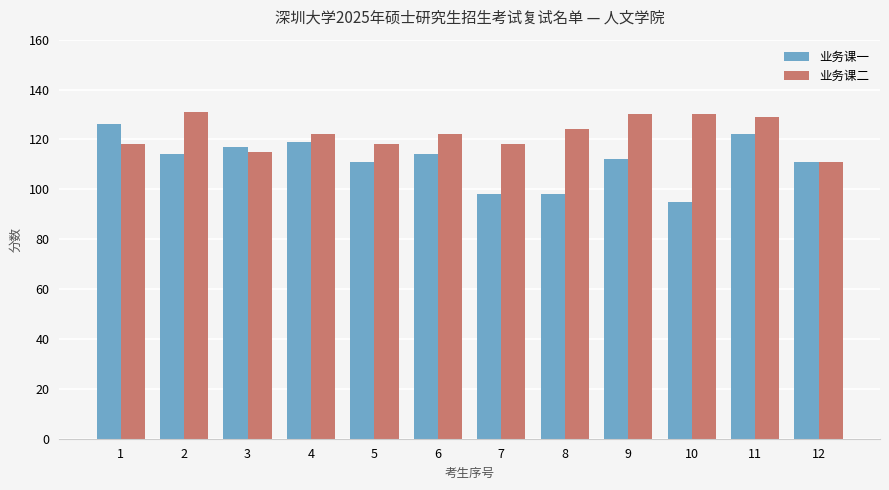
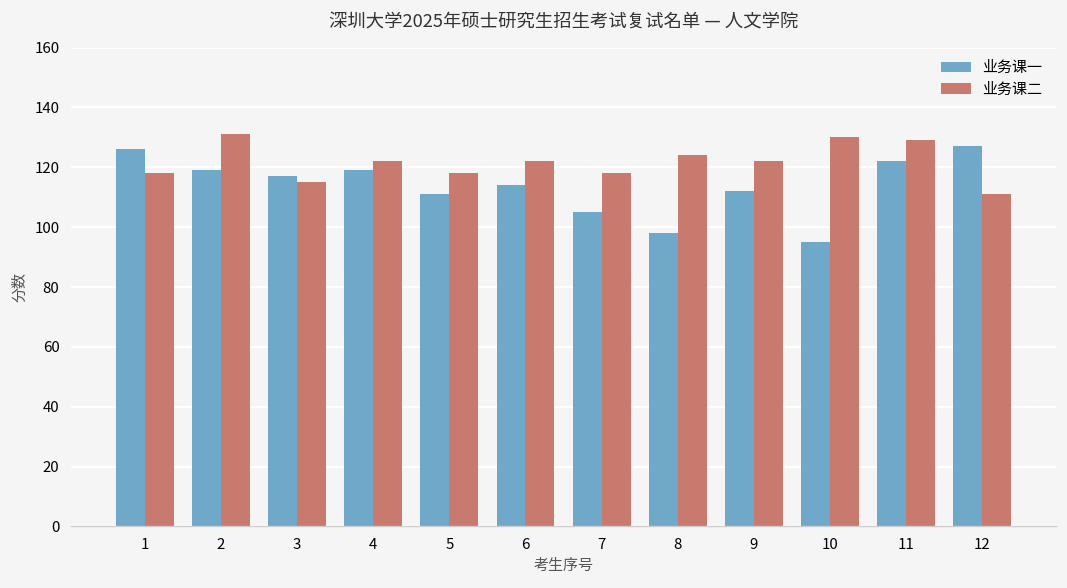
业务课一, 2: 114 -> 119
业务课一, 7: 98 -> 105
业务课二, 9: 130 -> 122
业务课一, 12: 111 -> 127
